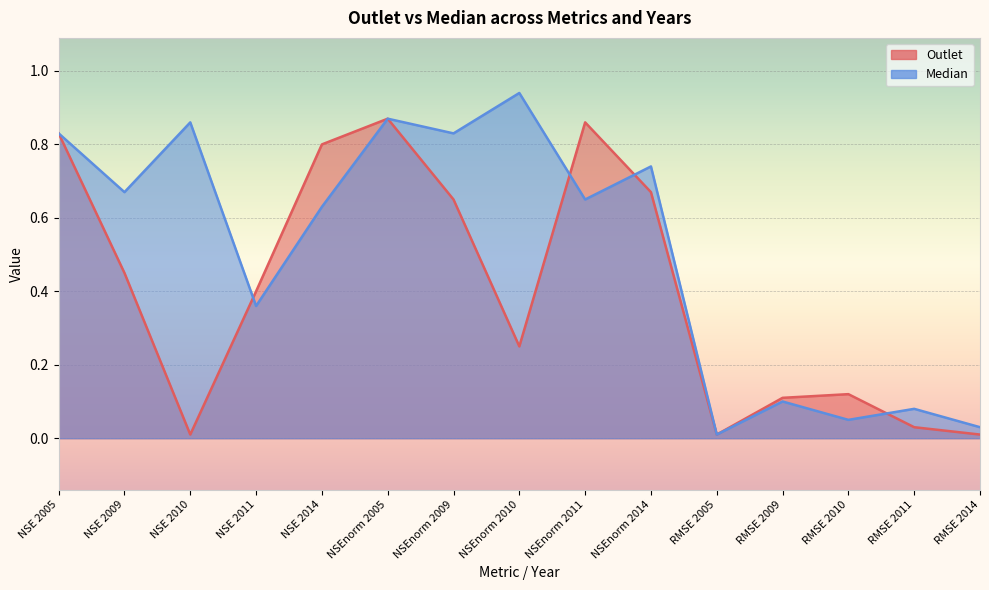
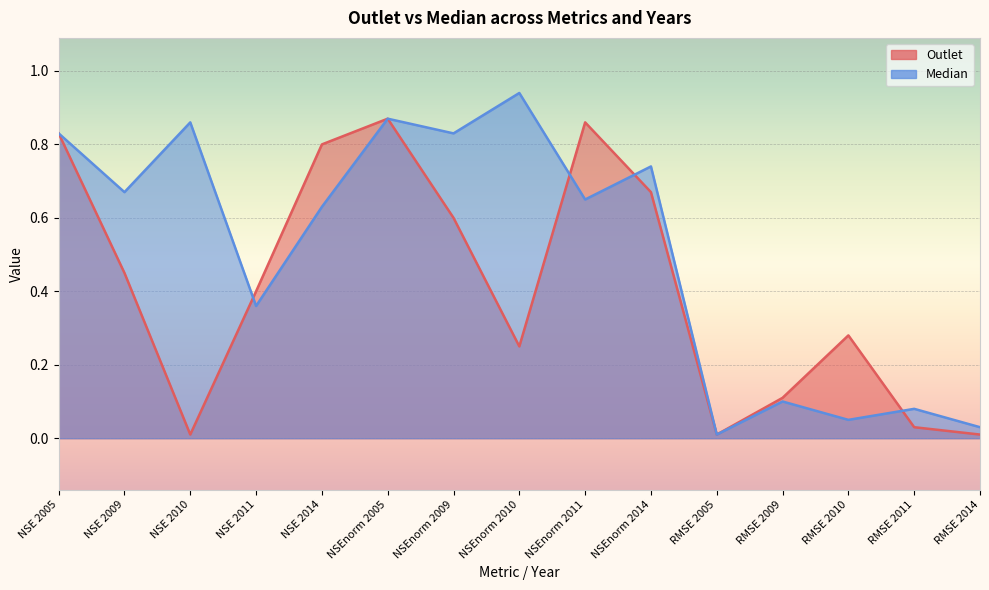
Outlet, NSEnorm 2009: 0.65 -> 0.60
Outlet, RMSE 2010: 0.12 -> 0.28
